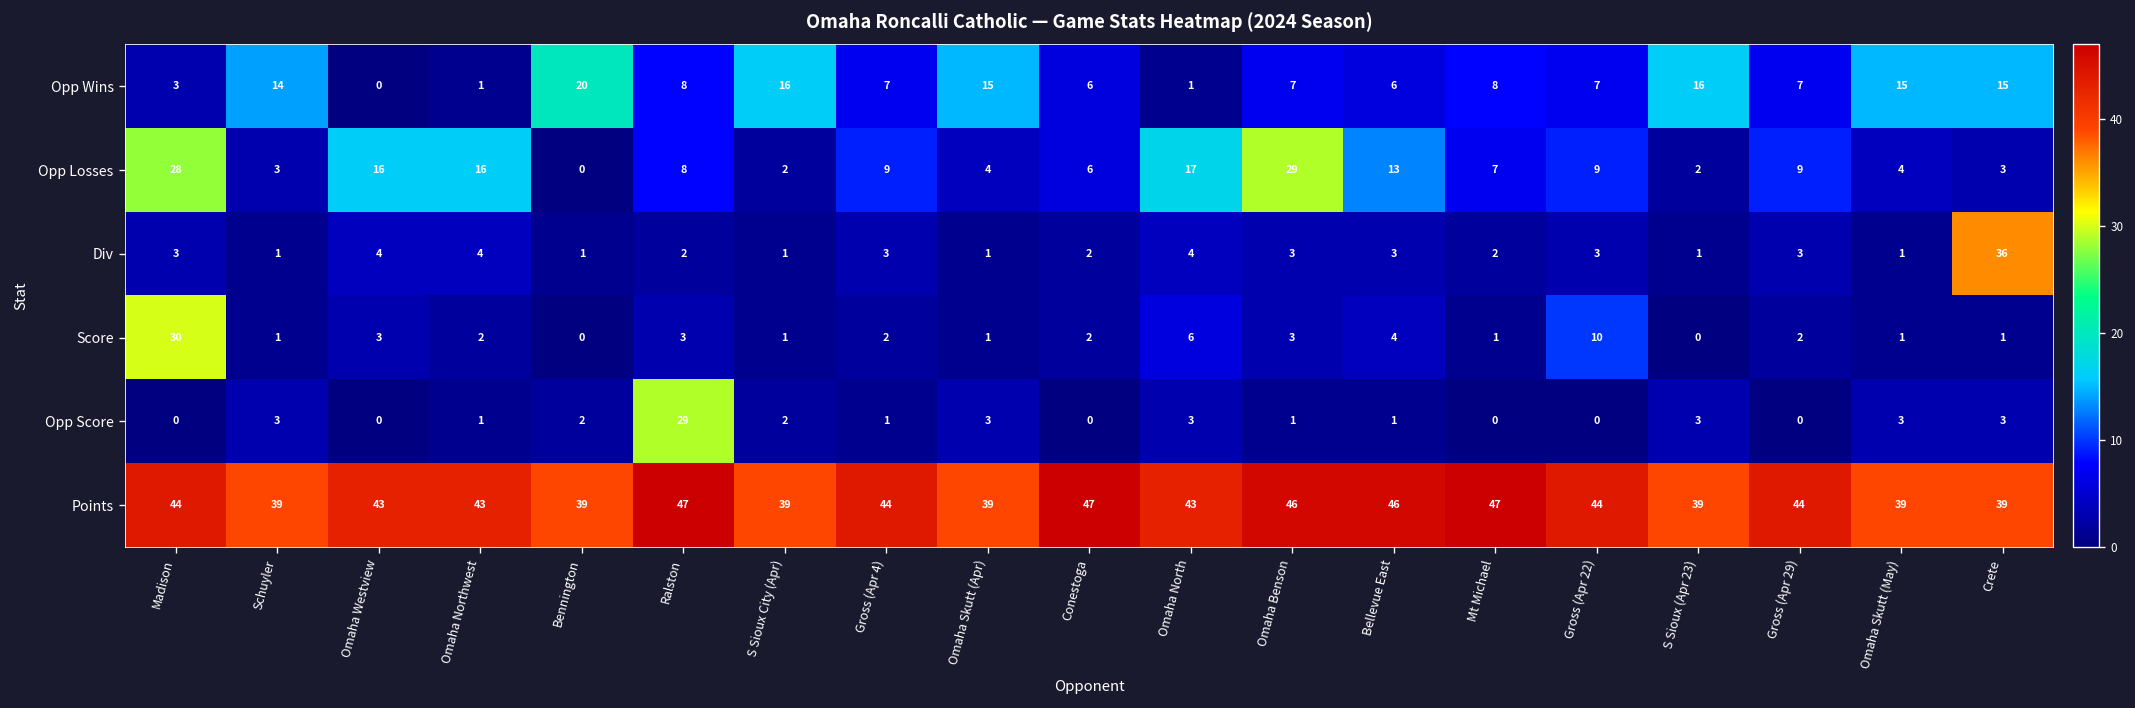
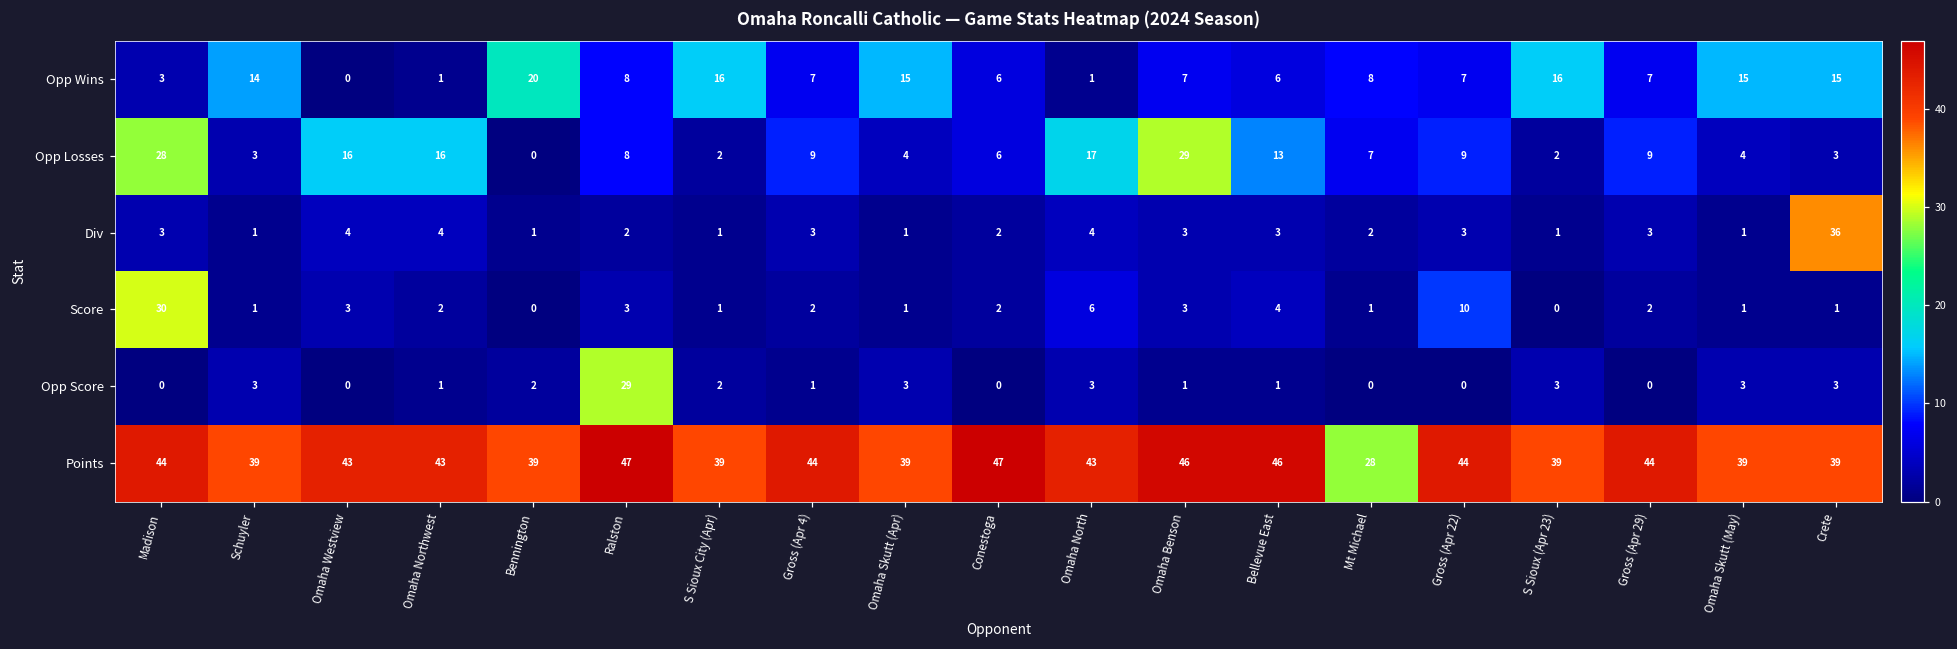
Points, Mt Michael: 47 -> 28
